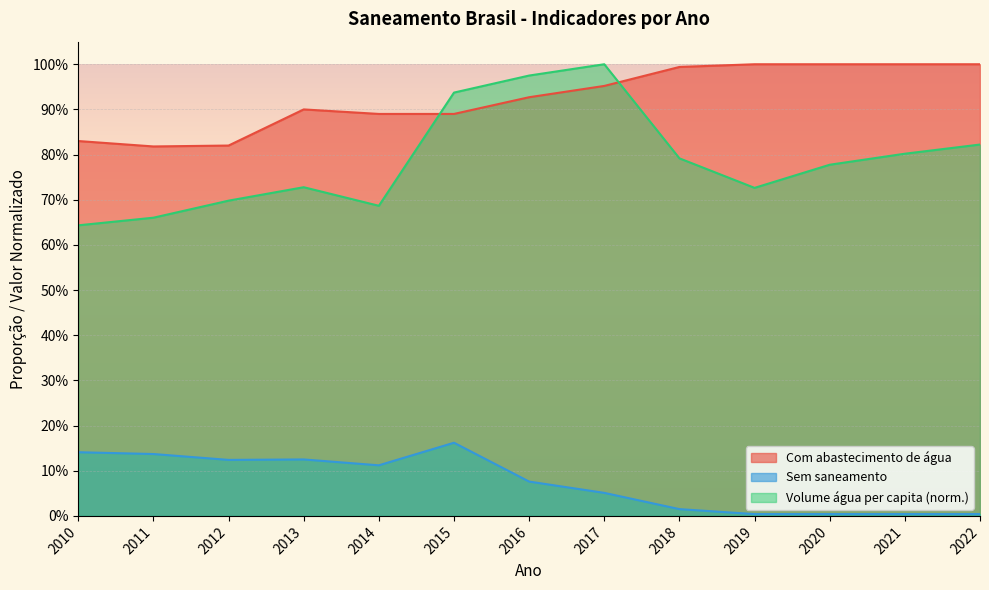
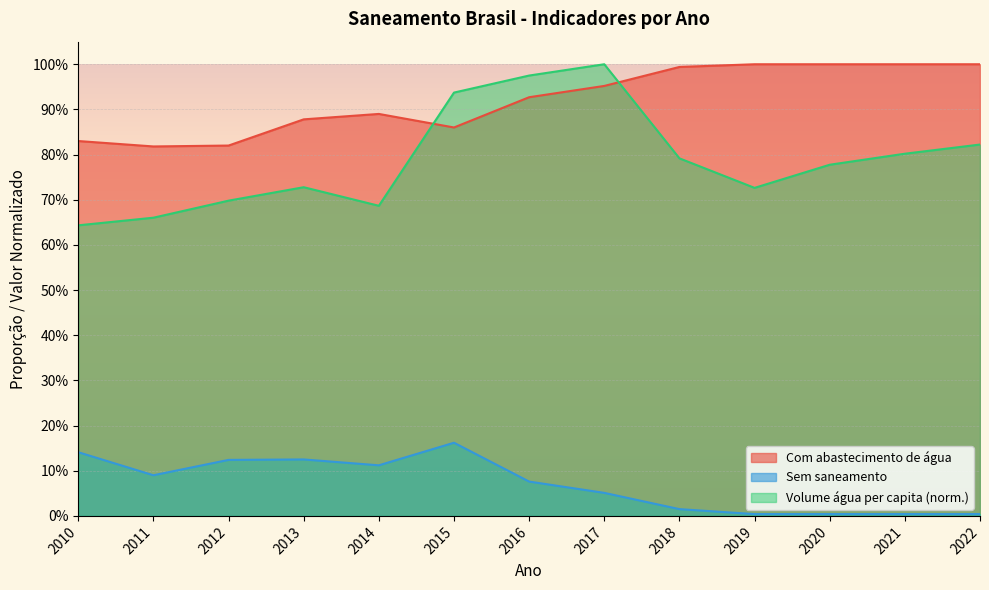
Sem saneamento, 2011: 14% -> 9%
Com abastecimento de água, 2013: 90% -> 88%
Com abastecimento de água, 2015: 89% -> 86%
